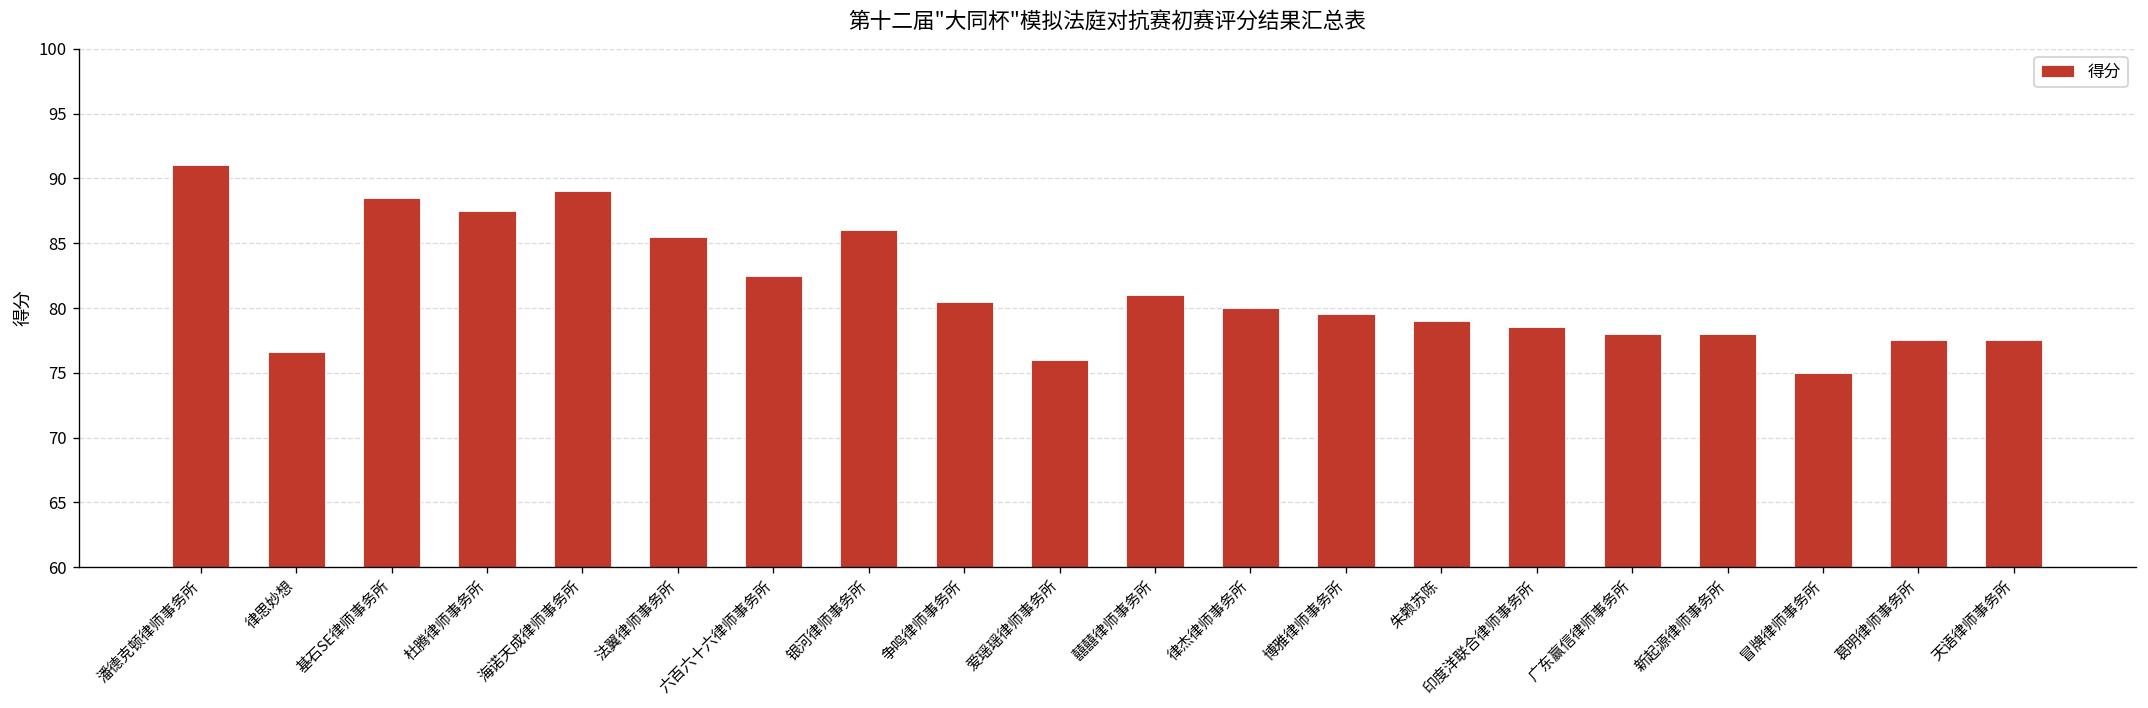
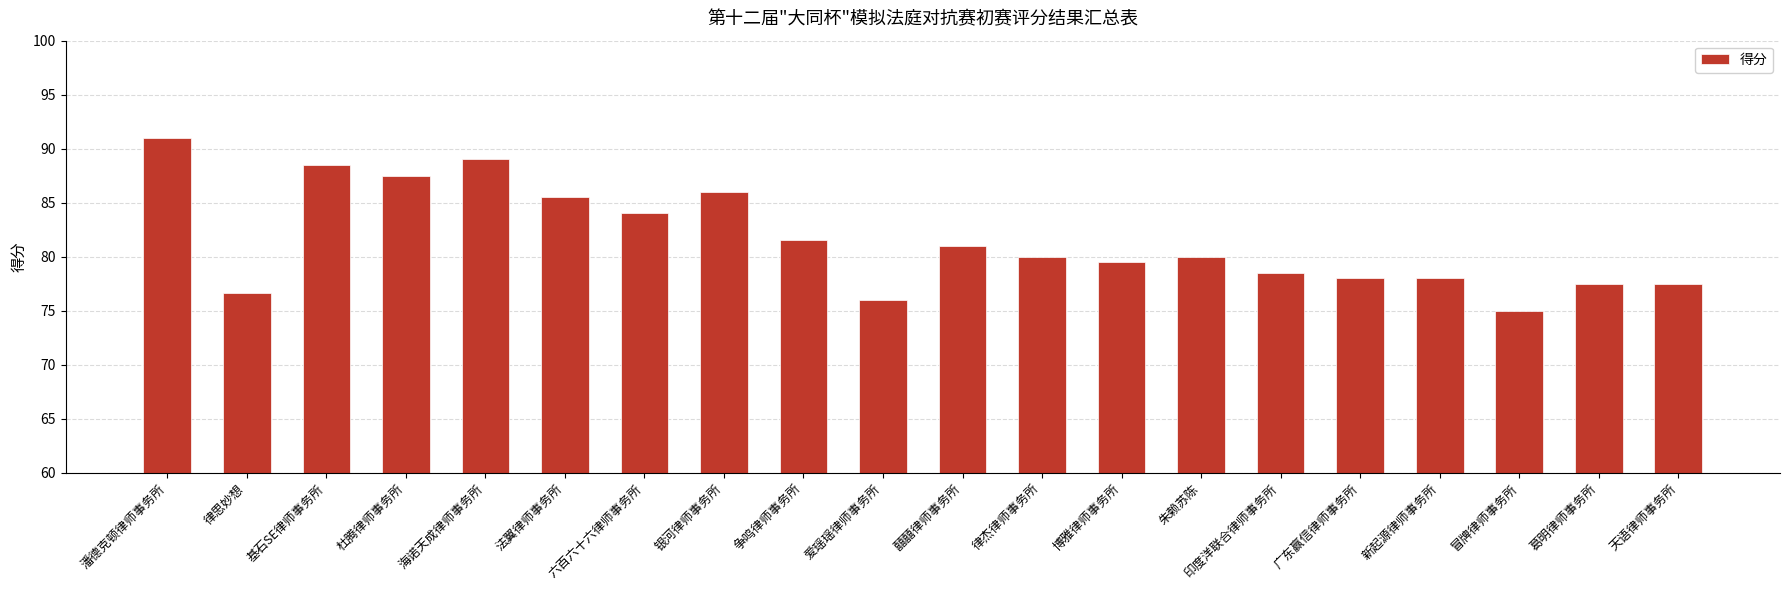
六百六十六律师事务所: 82.5 -> 84.0
争鸣律师事务所: 80.5 -> 81.5
朱赖苏陈: 79 -> 80
